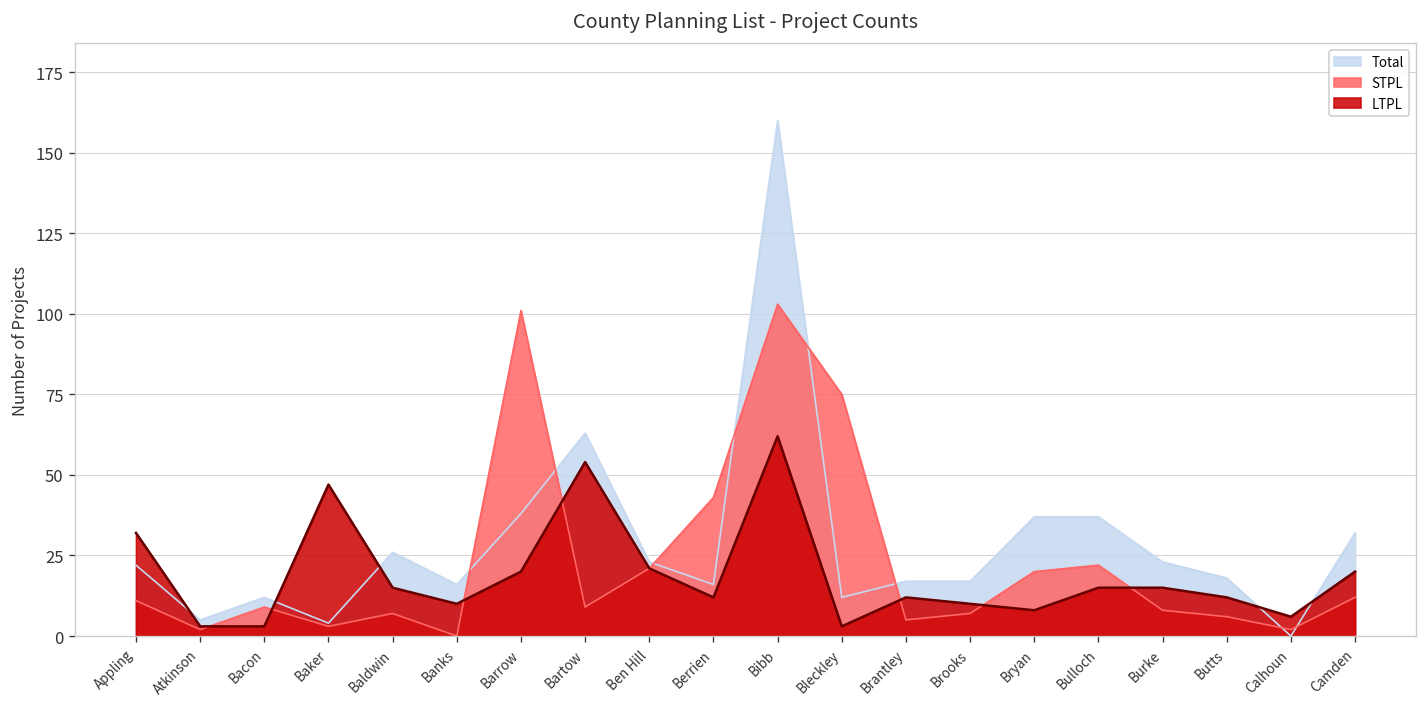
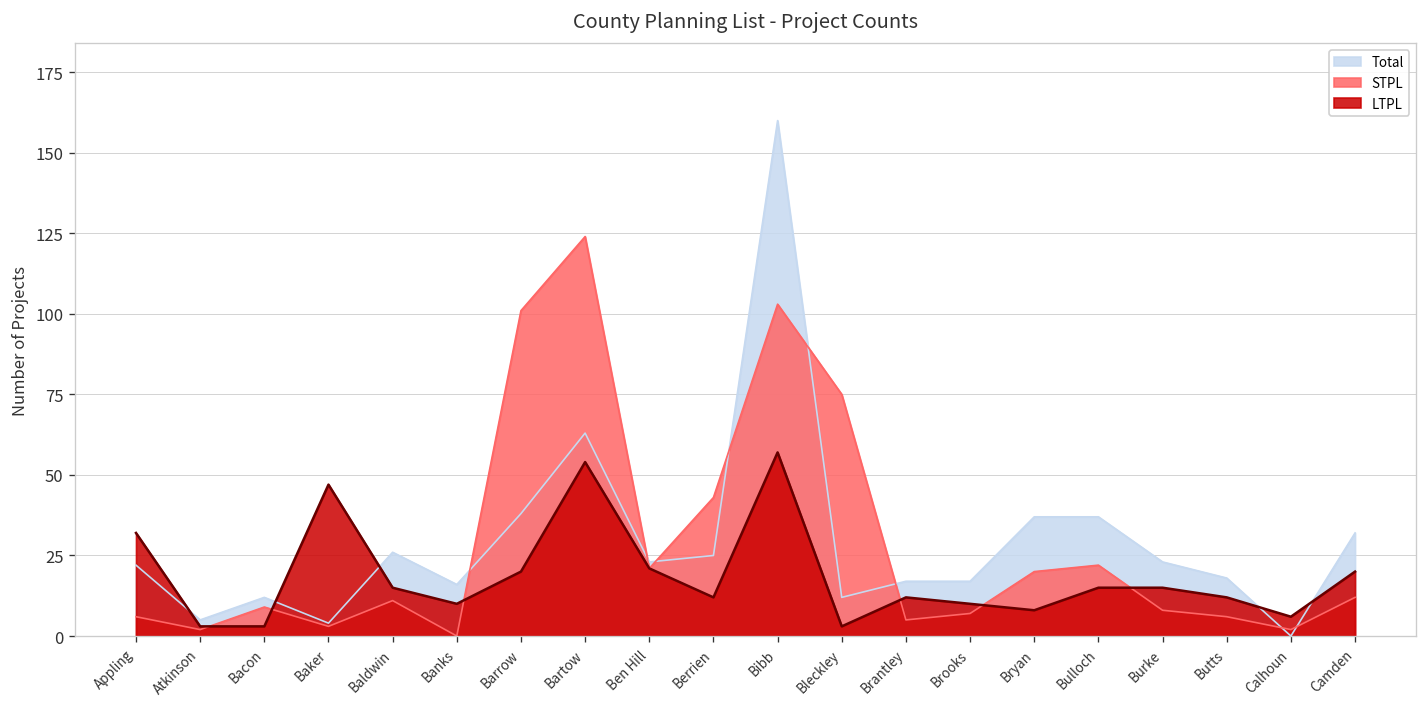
STPL, Appling: 11 -> 6
STPL, Baldwin: 7 -> 11
STPL, Bartow: 9 -> 124
Total, Berrien: 16 -> 25
LTPL, Bibb: 62 -> 57
